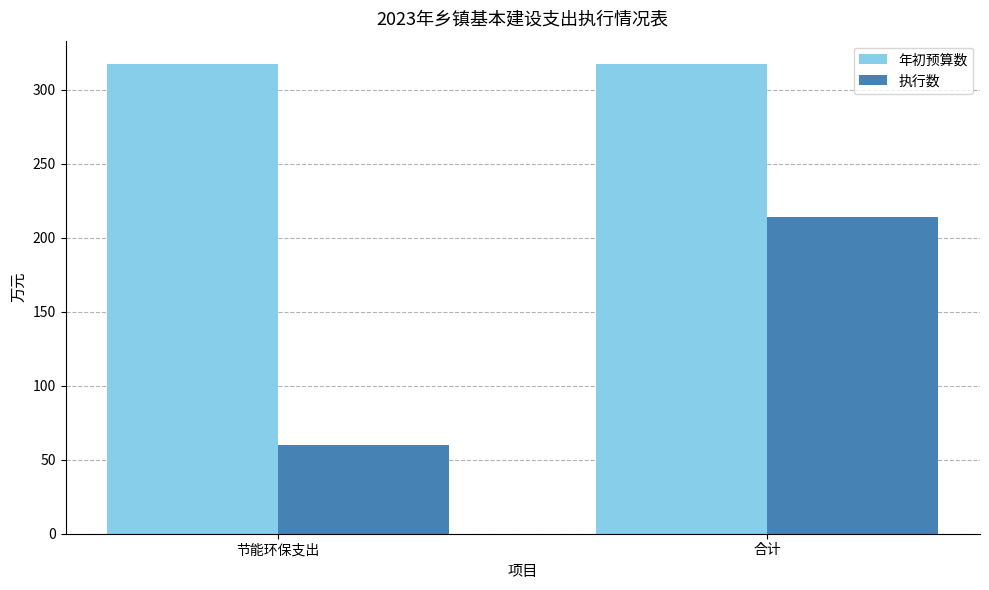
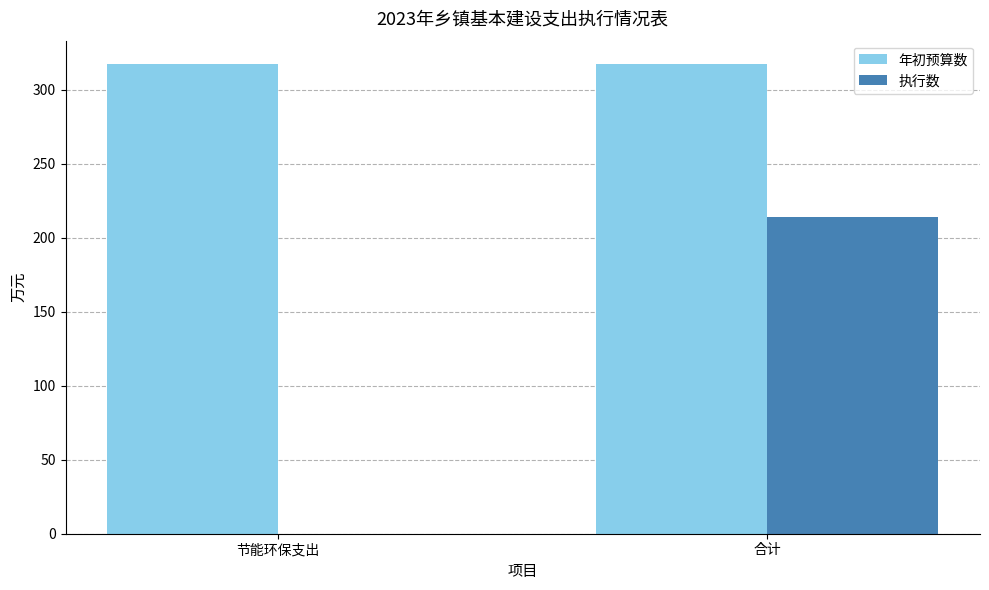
执行数, 节能环保支出: 60 -> 0
